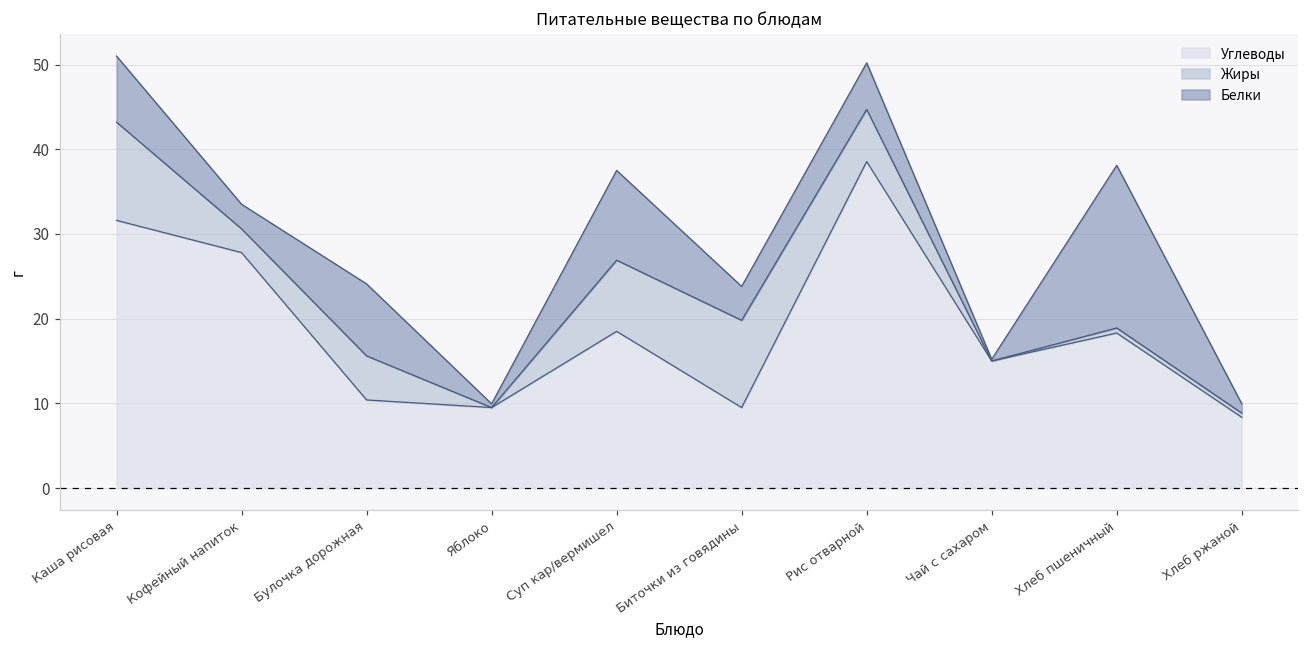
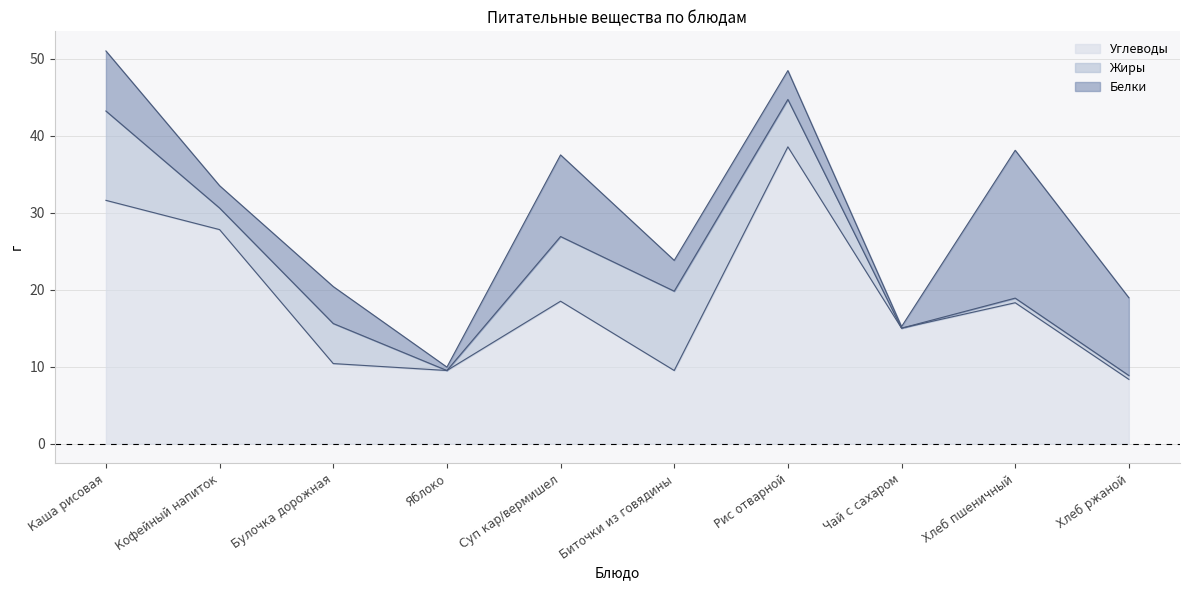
Белки, Булочка дорожная: 9 -> 5
Белки, Рис отварной: 6 -> 4
Белки, Хлеб ржаной: 1 -> 10
